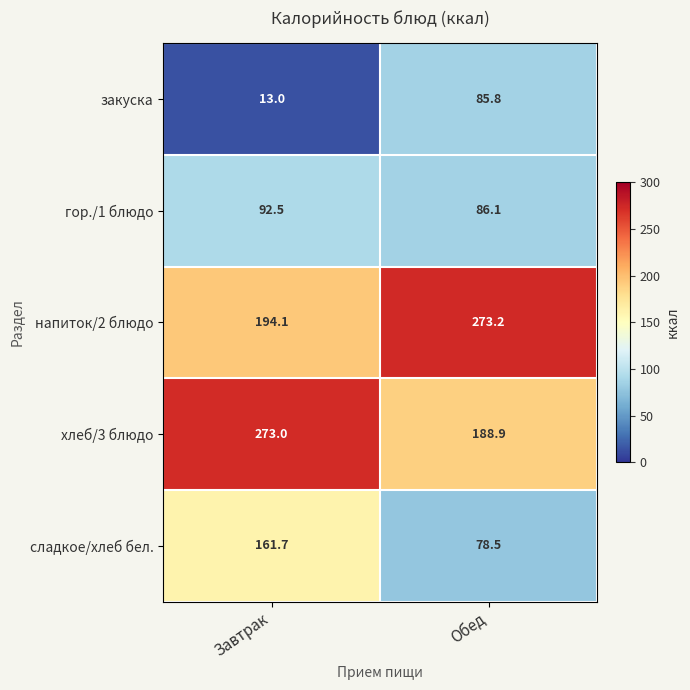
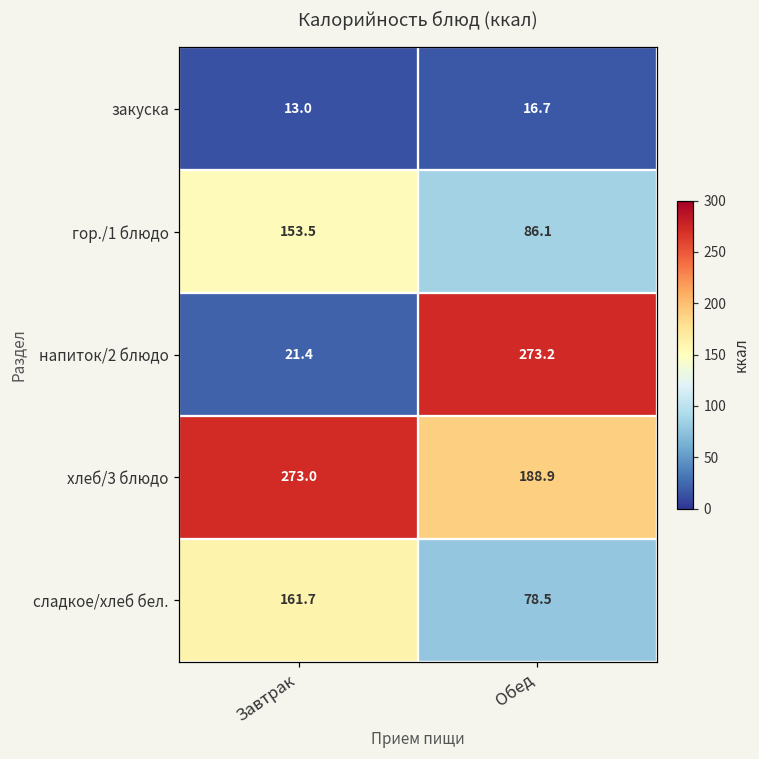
закуска, Обед: 85.8 -> 16.7
гор./1 блюдо, Завтрак: 92.5 -> 153.5
напиток/2 блюдо, Завтрак: 194.1 -> 21.4
